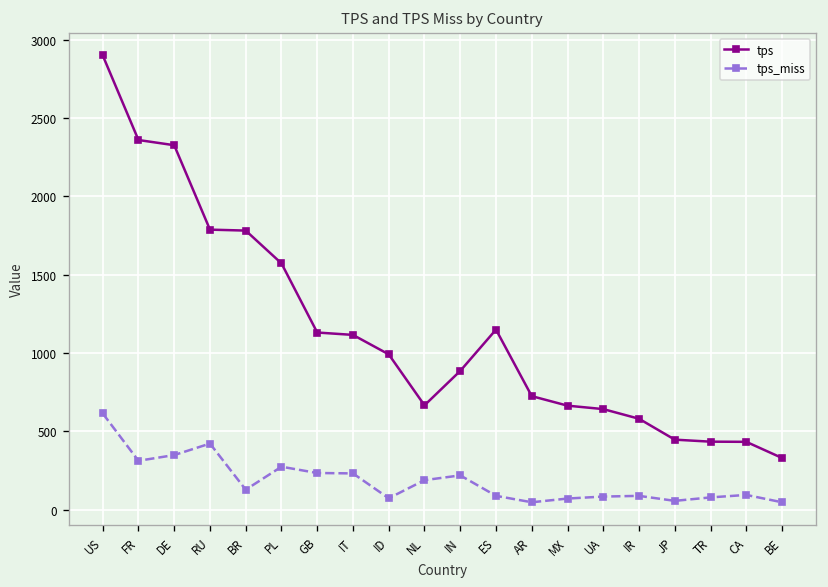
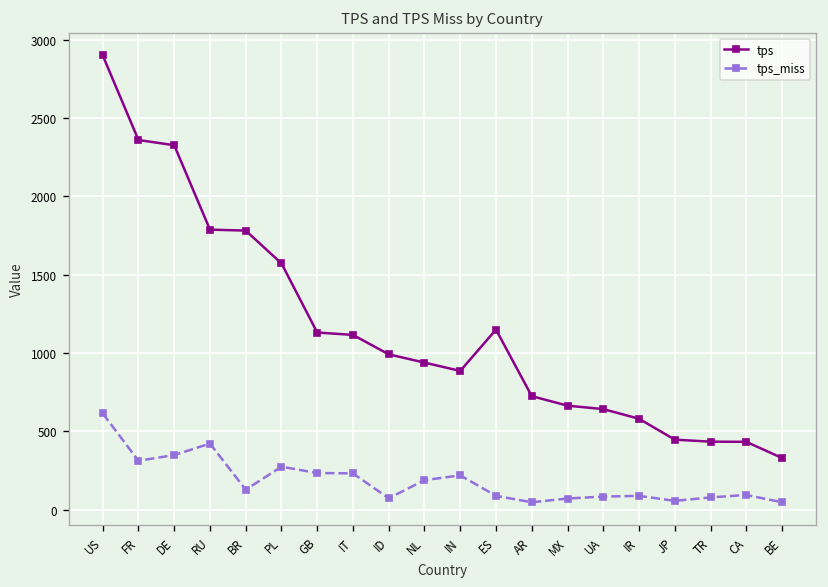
tps, NL: 670 -> 940
